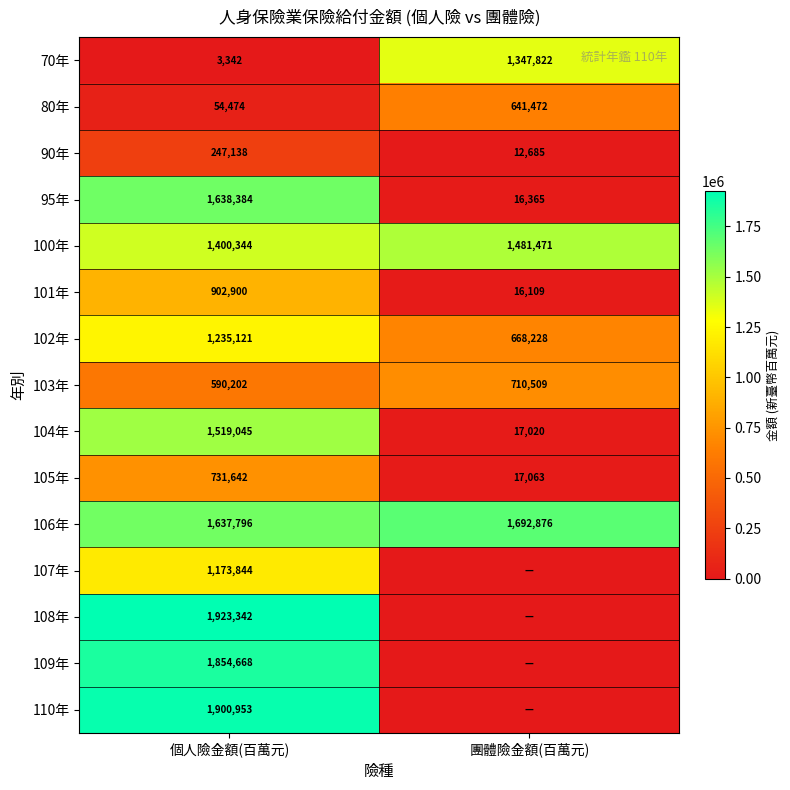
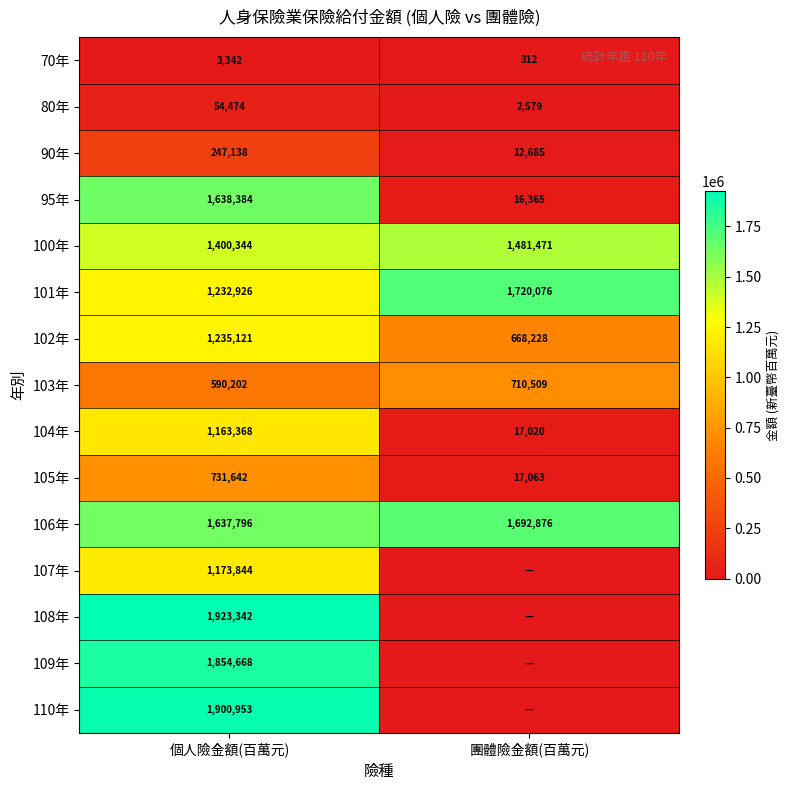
70年, 團體險金額(百萬元): 1,347,822 -> 312
80年, 團體險金額(百萬元): 641,472 -> 2,579
101年, 個人險金額(百萬元): 902,900 -> 1,232,926
101年, 團體險金額(百萬元): 16,109 -> 1,720,076
104年, 個人險金額(百萬元): 1,519,045 -> 1,163,368
